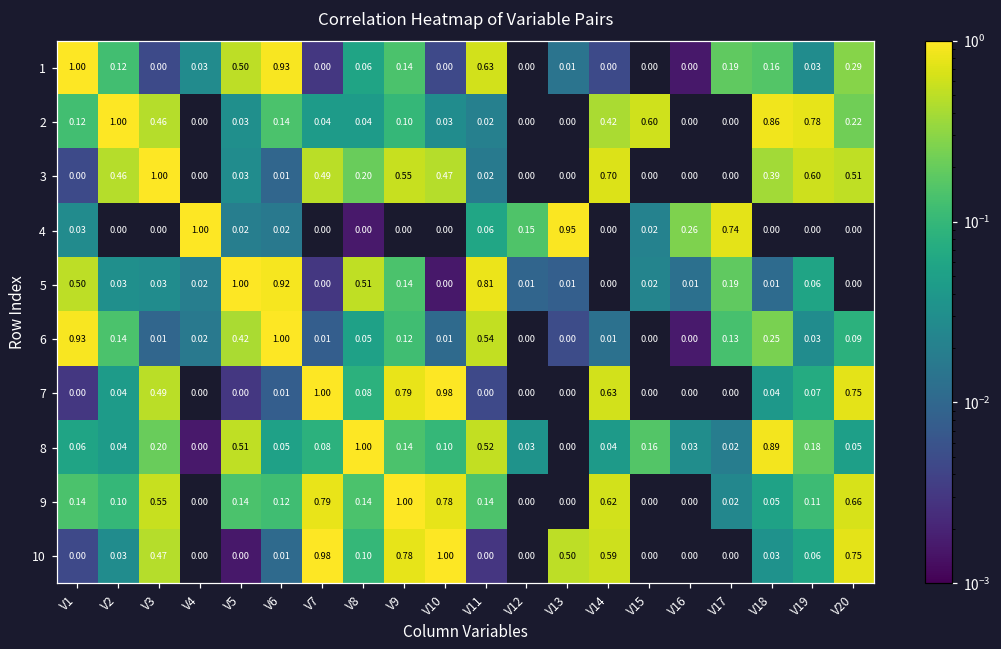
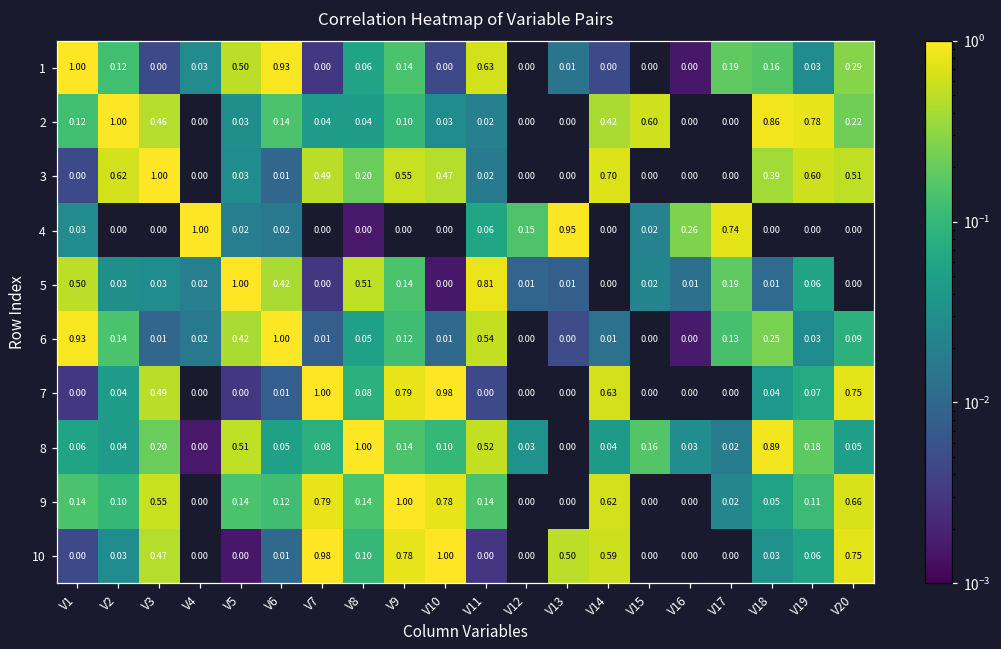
3, V2: 0.46 -> 0.62
5, V6: 0.92 -> 0.42
